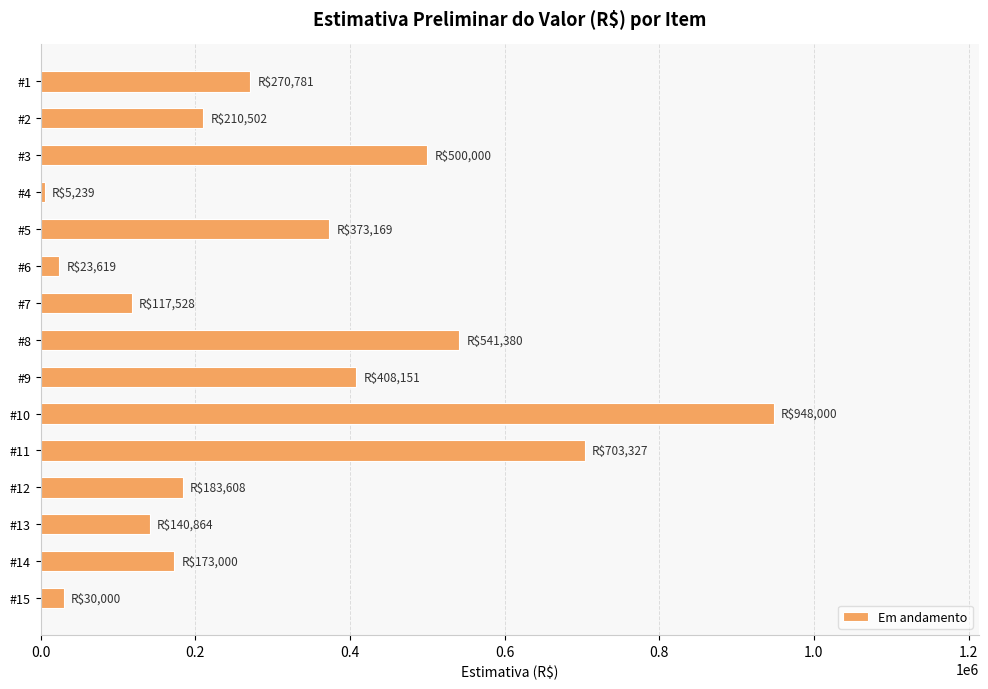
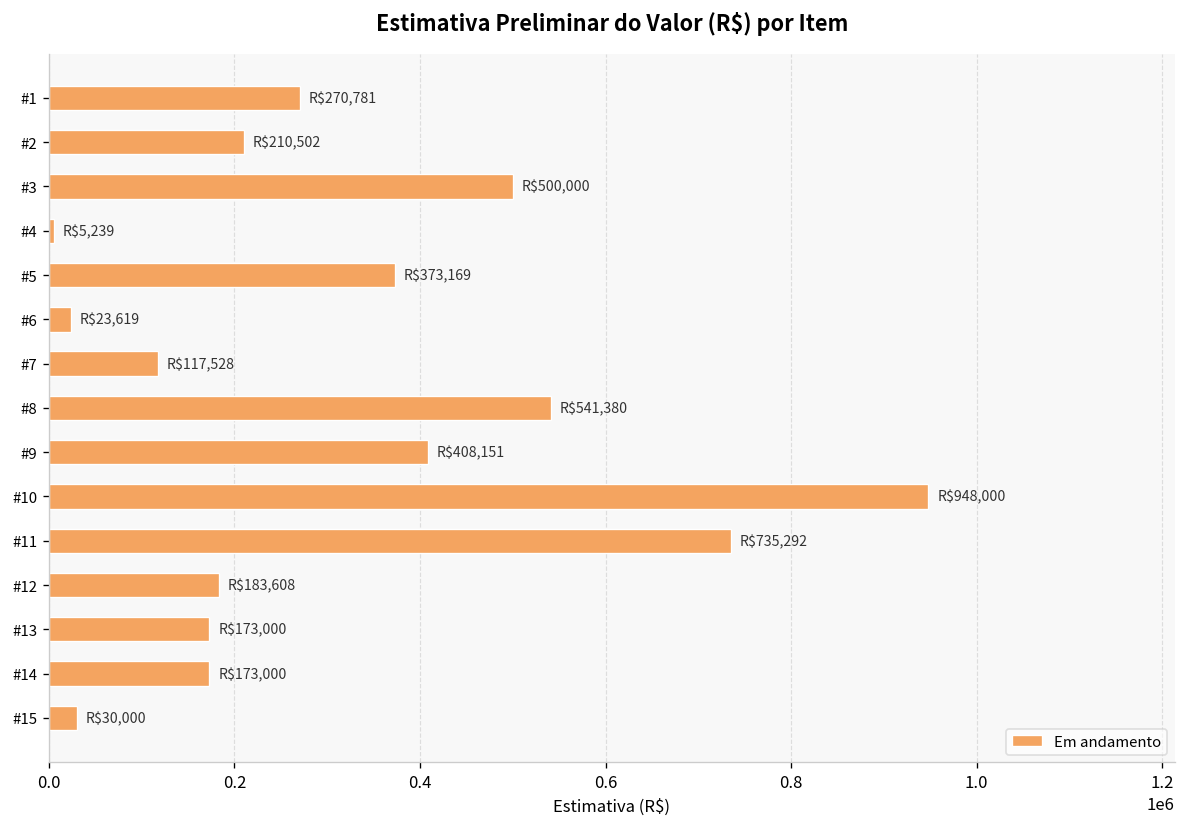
#11: $703,327 -> $735,292
#13: $140,864 -> $173,000
